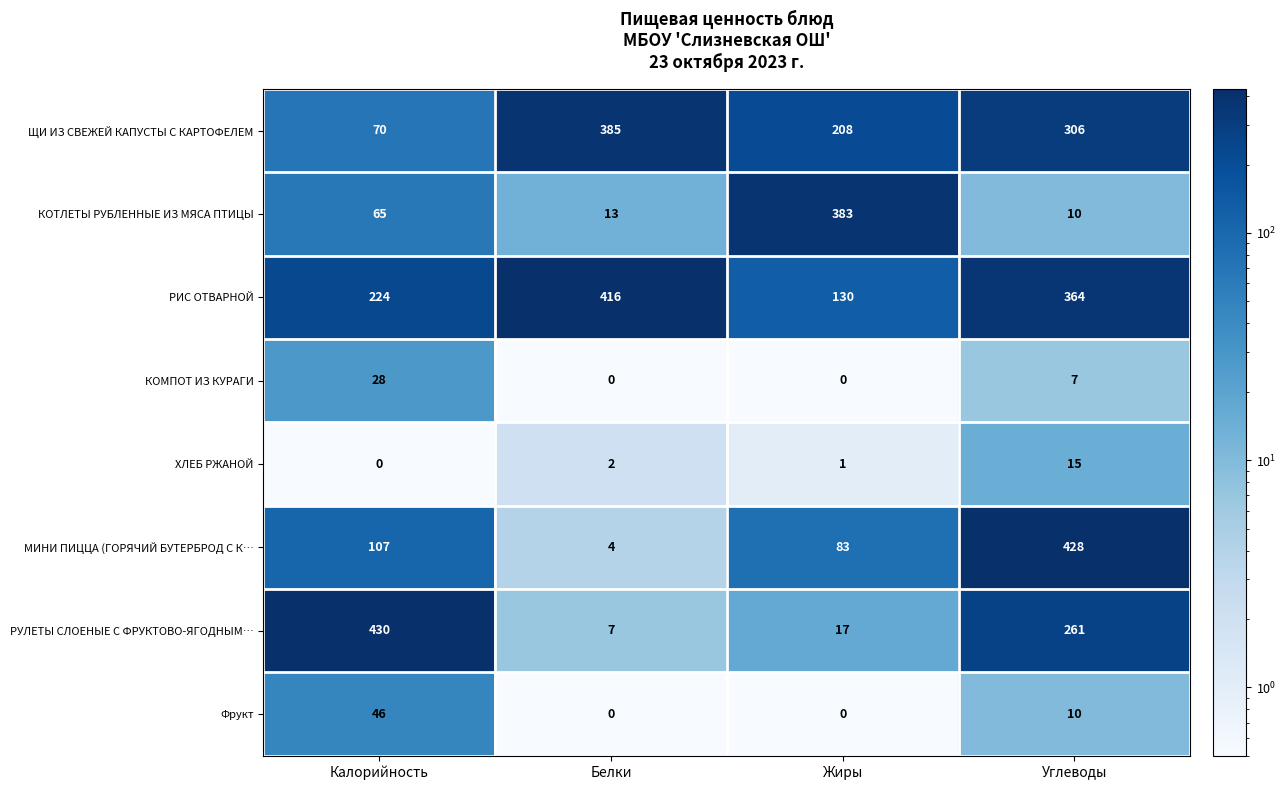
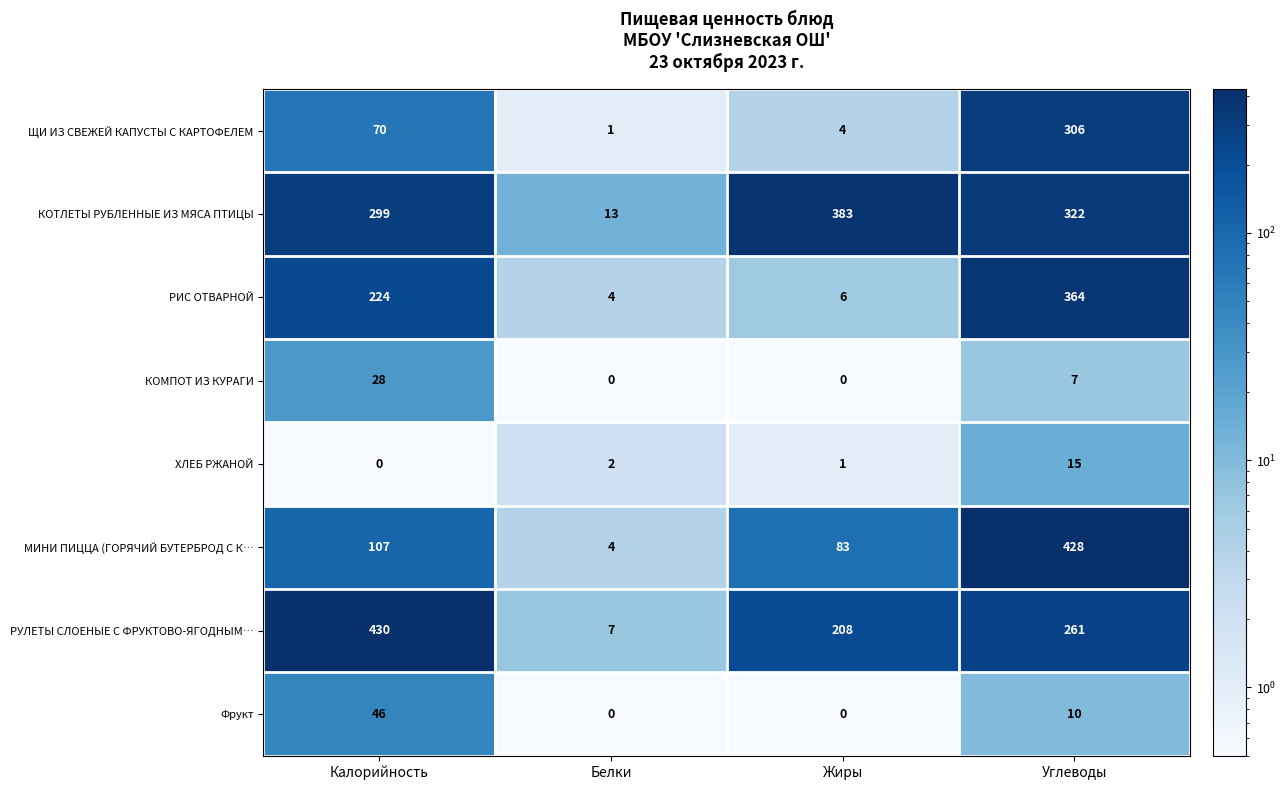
ЩИ ИЗ СВЕЖЕЙ КАПУСТЫ С КАРТОФЕЛЕМ, Белки: 385 -> 1
ЩИ ИЗ СВЕЖЕЙ КАПУСТЫ С КАРТОФЕЛЕМ, Жиры: 208 -> 4
КОТЛЕТЫ РУБЛЕННЫЕ ИЗ МЯСА ПТИЦЫ, Калорийность: 65 -> 299
КОТЛЕТЫ РУБЛЕННЫЕ ИЗ МЯСА ПТИЦЫ, Углеводы: 10 -> 322
РИС ОТВАРНОЙ, Белки: 416 -> 4
РИС ОТВАРНОЙ, Жиры: 130 -> 6
РУЛЕТЫ СЛОЕНЫЕ С ФРУКТОВО-ЯГОДНЫМ…, Жиры: 17 -> 208
